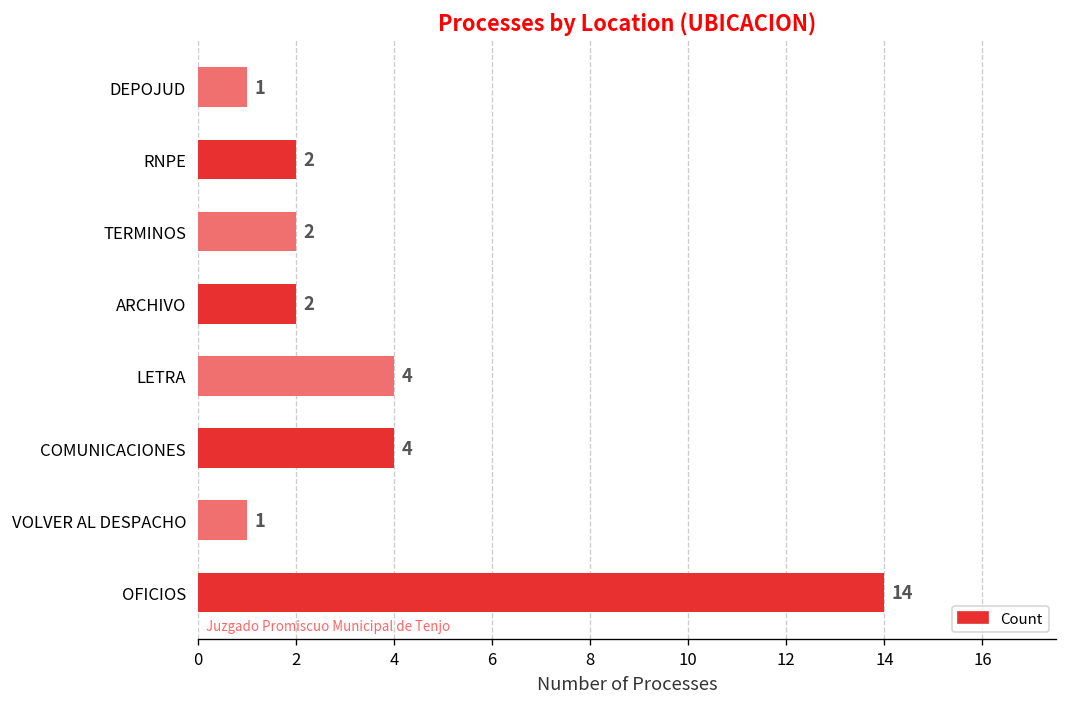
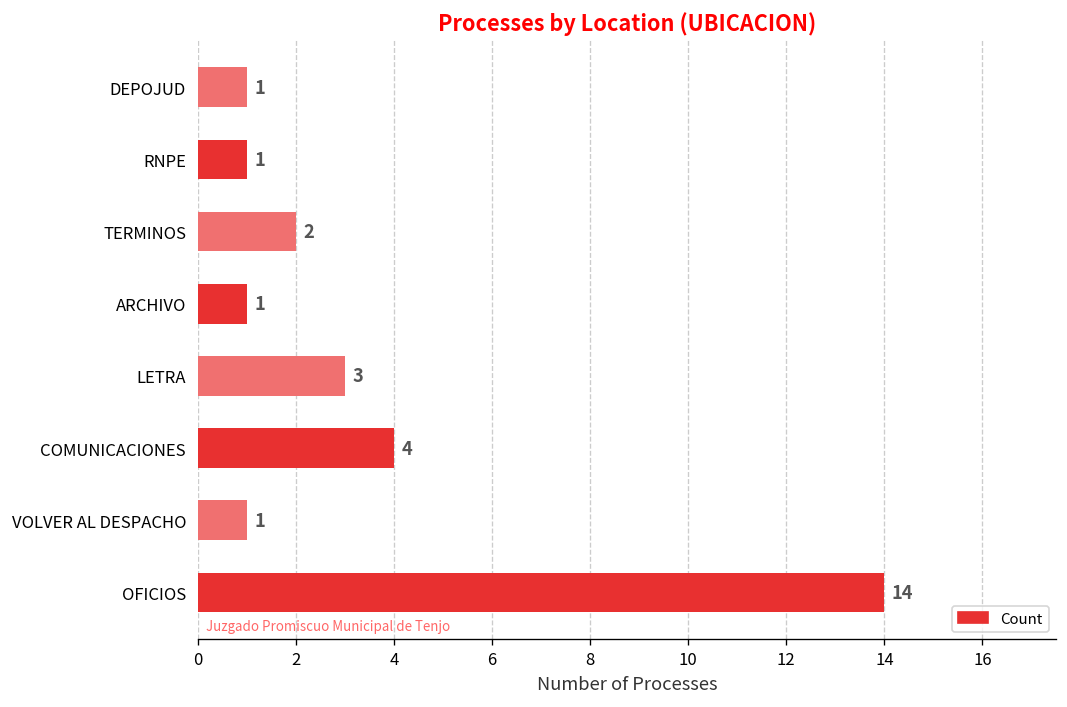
RNPE: 2 -> 1
ARCHIVO: 2 -> 1
LETRA: 4 -> 3
